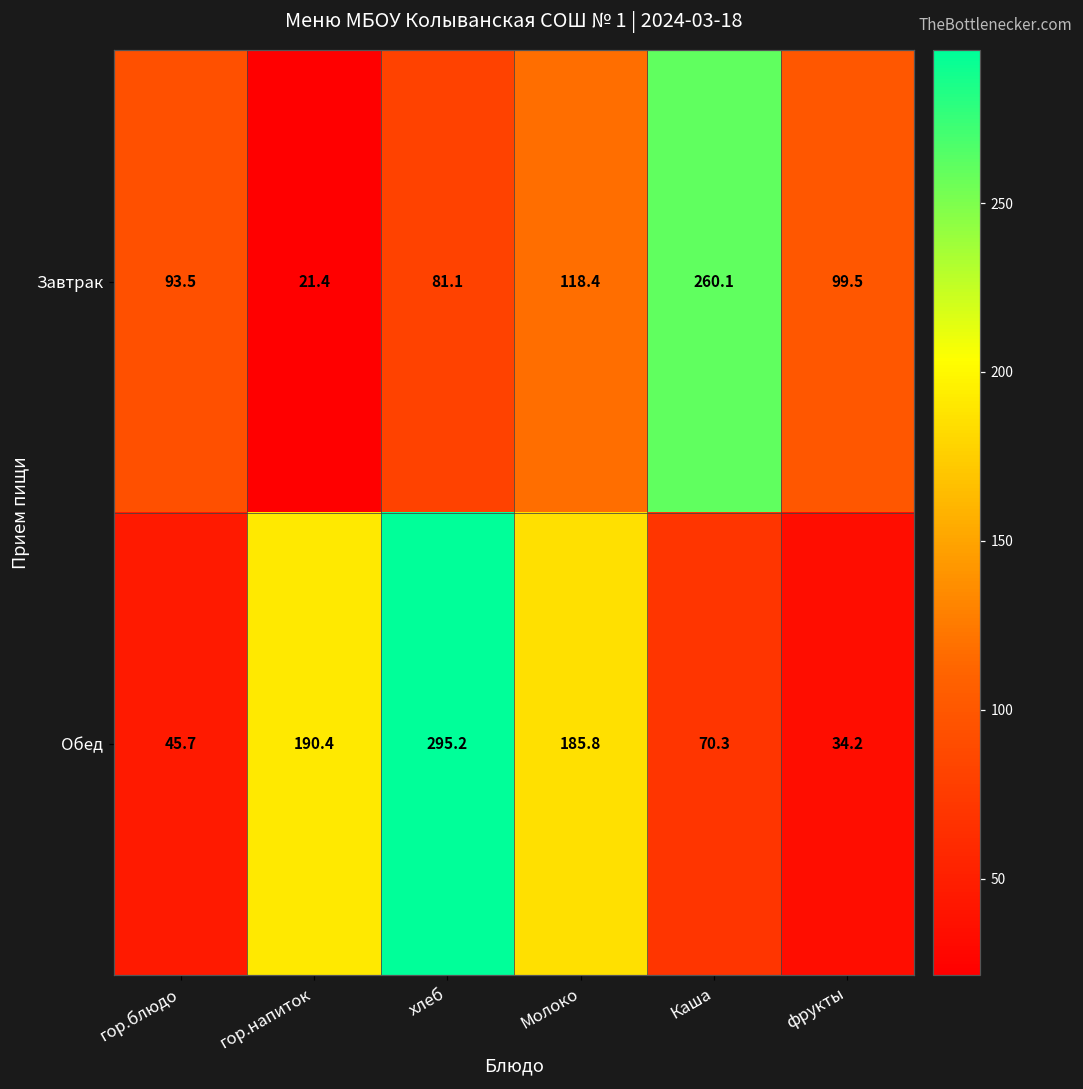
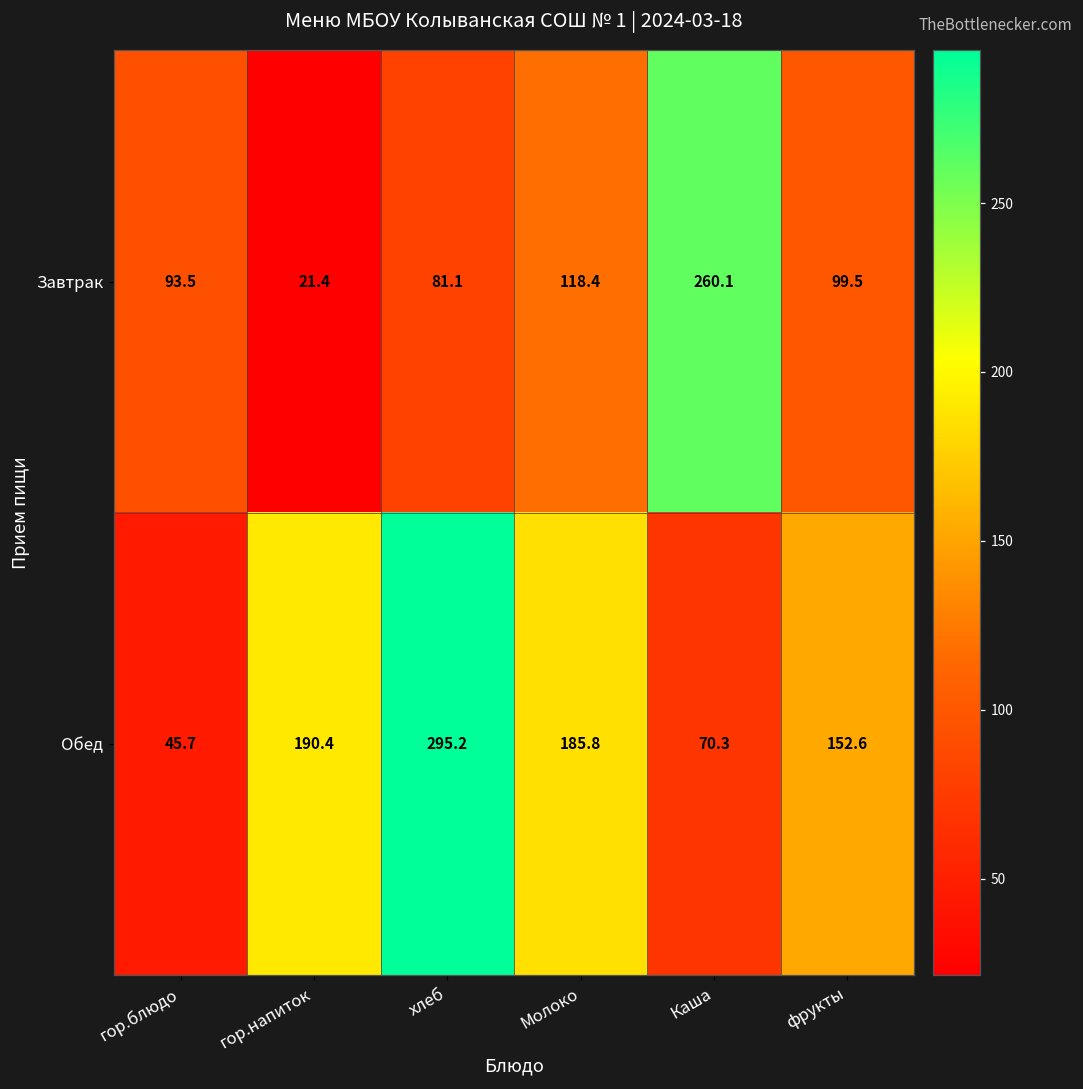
Обед, фрукты: 34.2 -> 152.6
